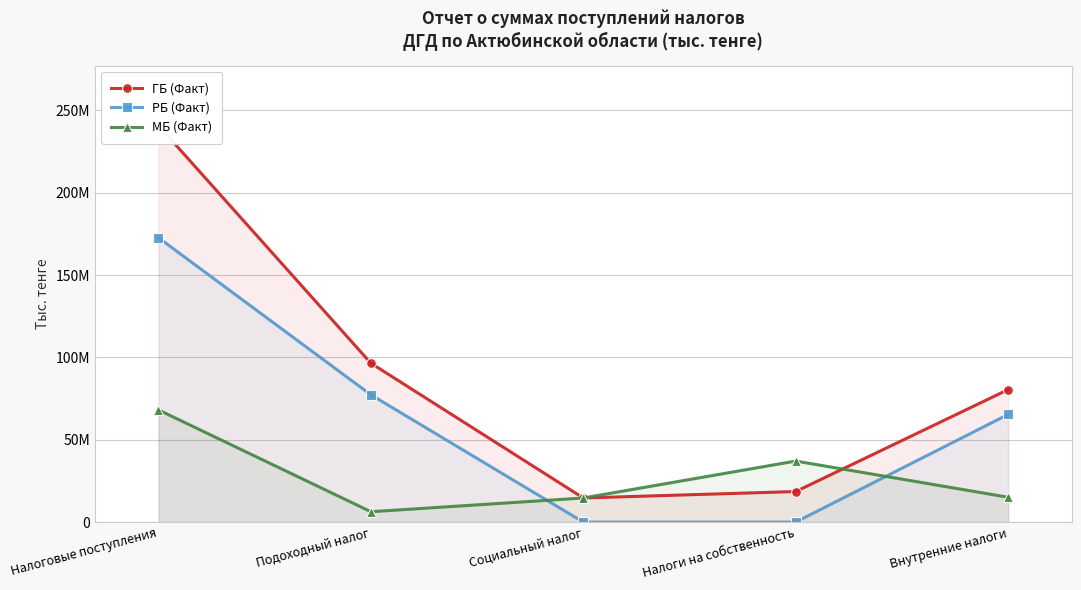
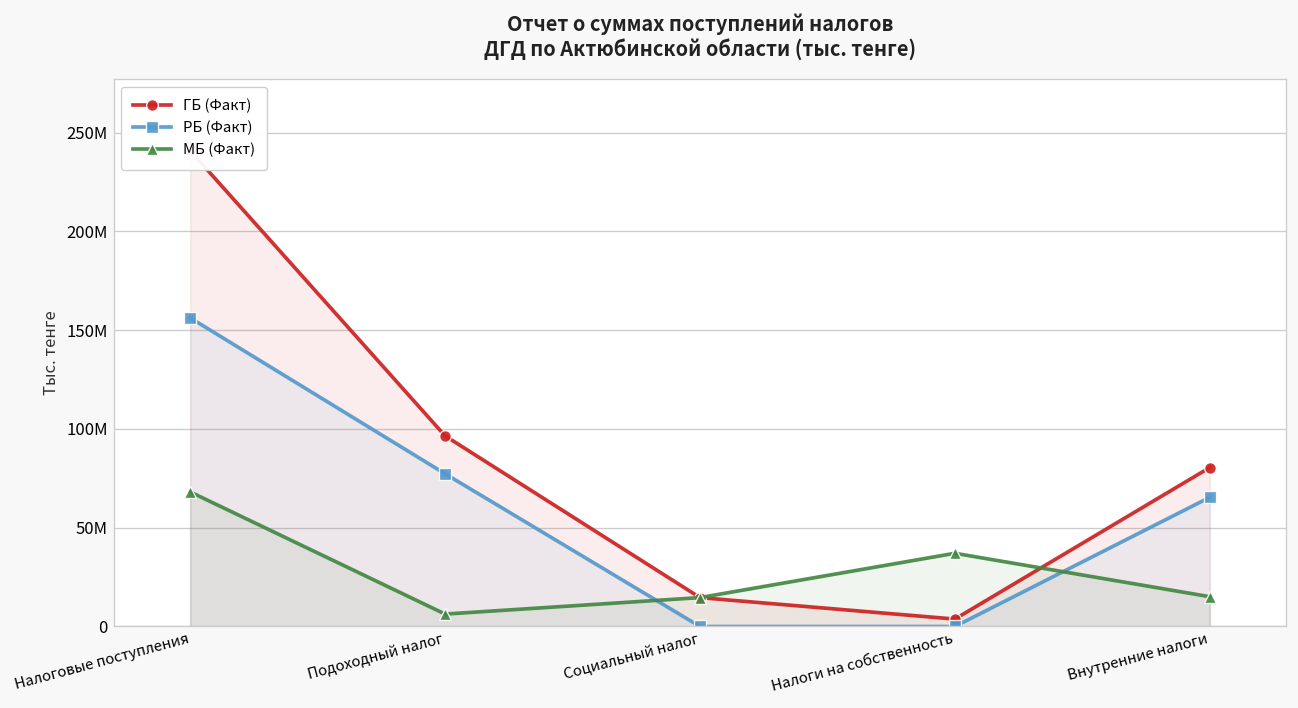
РБ (Факт), Налоговые поступления: 173000000 -> 156000000
ГБ (Факт), Налоги на собственность: 19000000 -> 4000000
